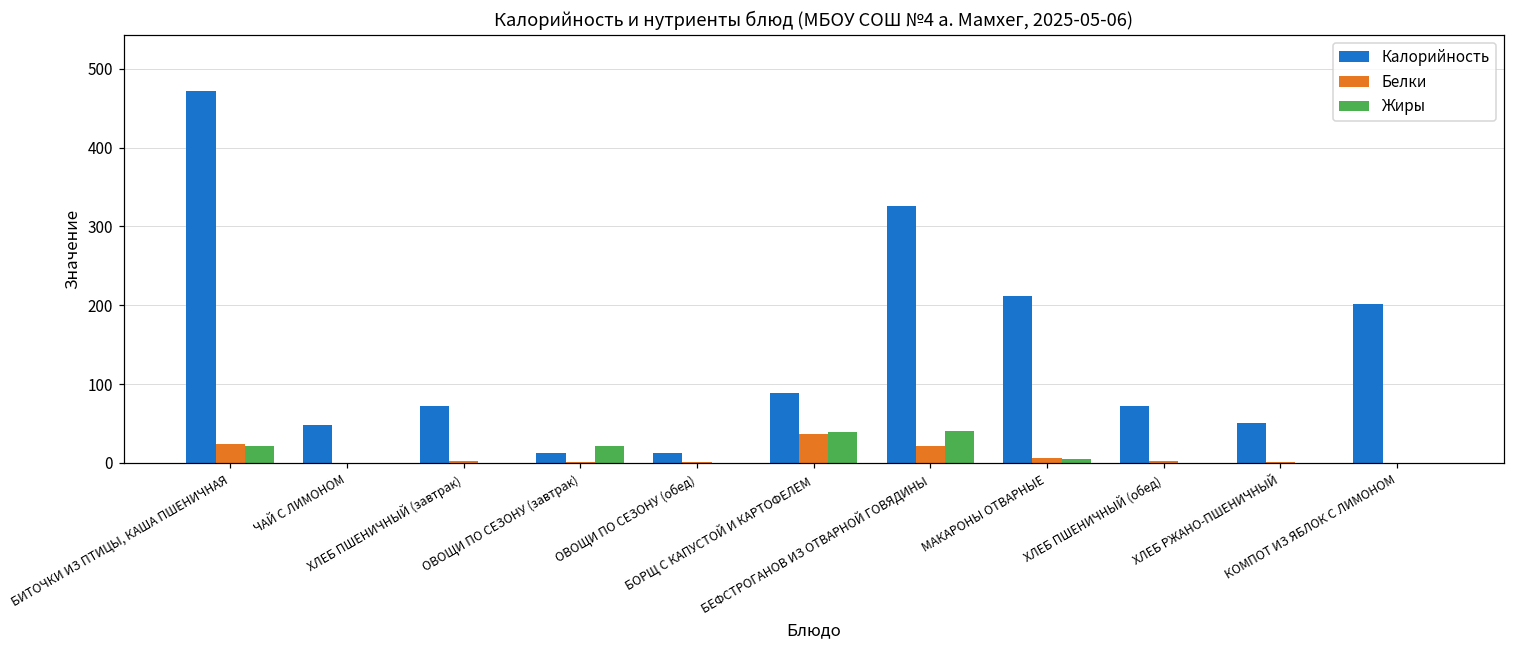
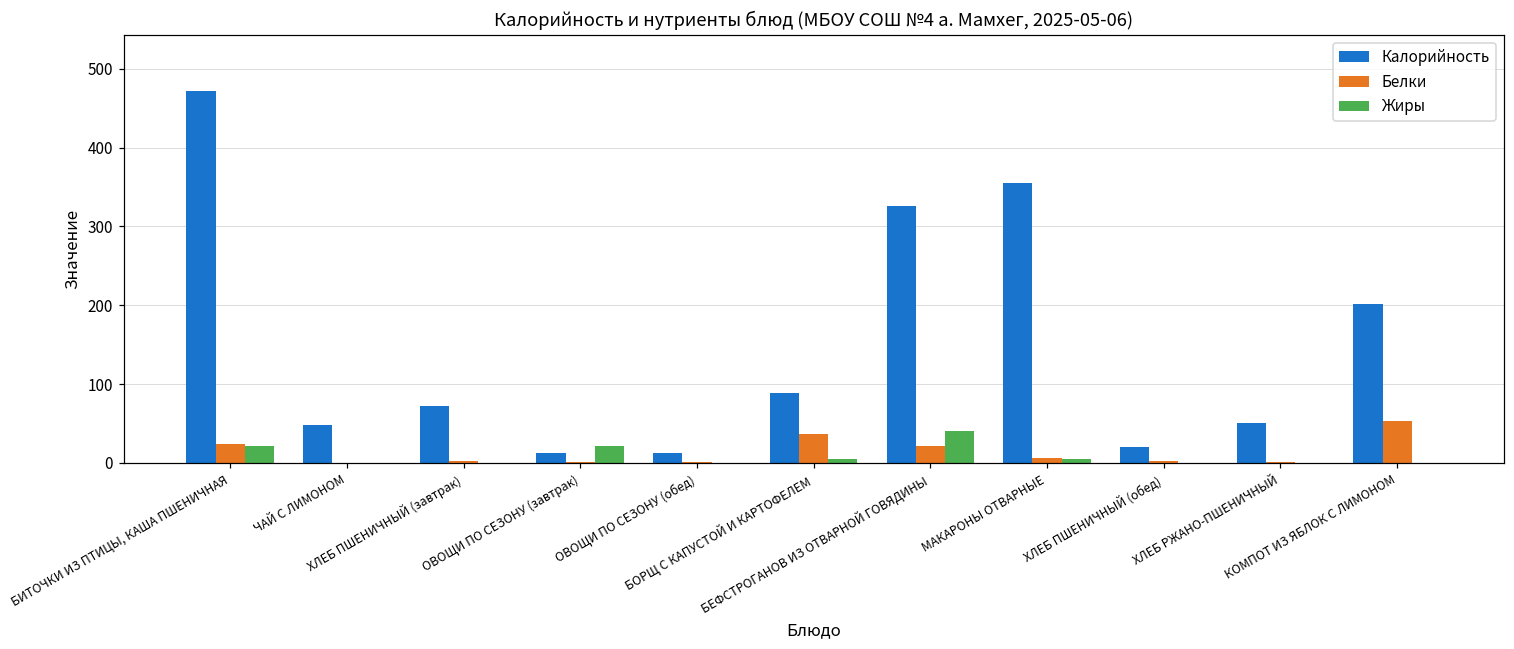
Жиры, БОРЩ С КАПУСТОЙ И КАРТОФЕЛЕМ: 40 -> 10
Калорийность, МАКАРОНЫ ОТВАРНЫЕ: 210 -> 360
Калорийность, ХЛЕБ ПШЕНИЧНЫЙ (обед): 70 -> 20
Белки, КОМПОТ ИЗ ЯБЛОК С ЛИМОНОМ: 0 -> 50
